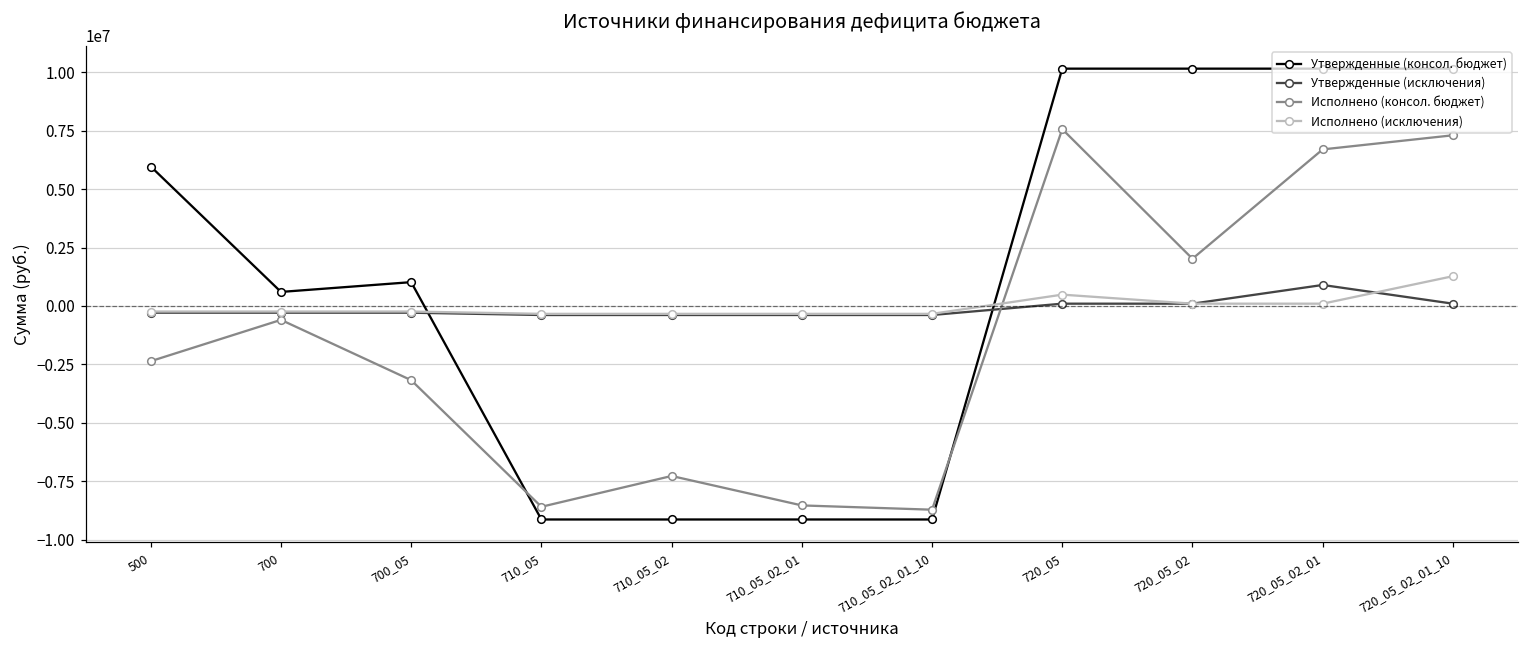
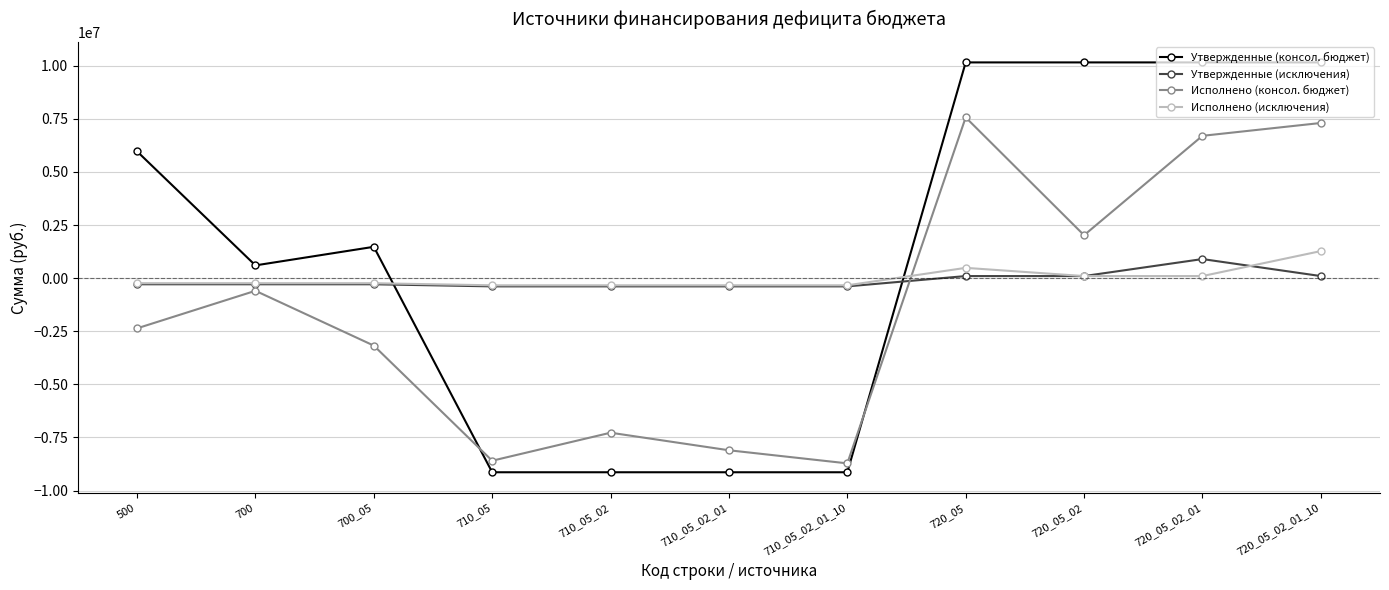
Утвержденные (консол. бюджет), 700_05: 1000000 -> 1500000
Исполнено (консол. бюджет), 710_05_02_01: -8500000 -> -8100000
